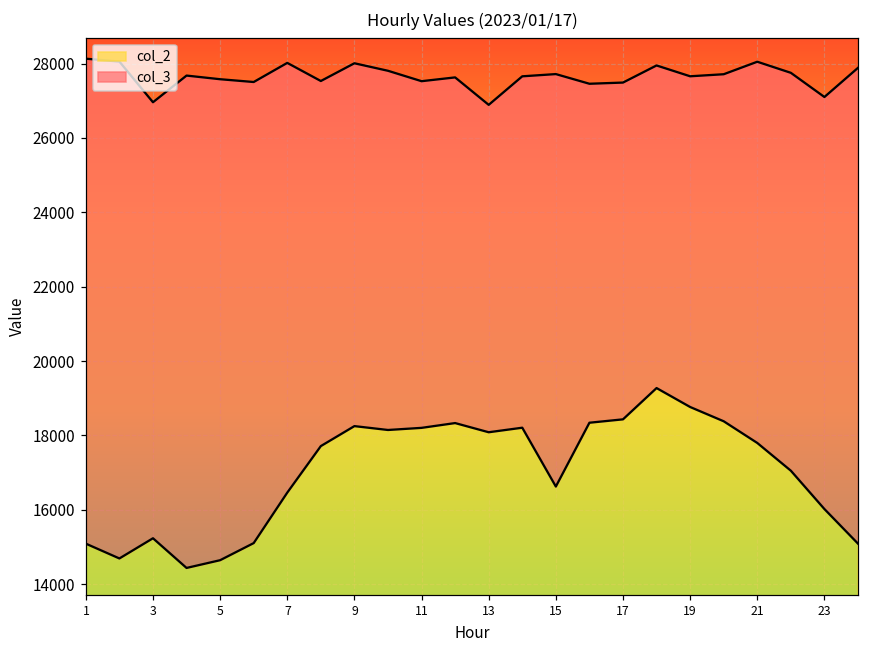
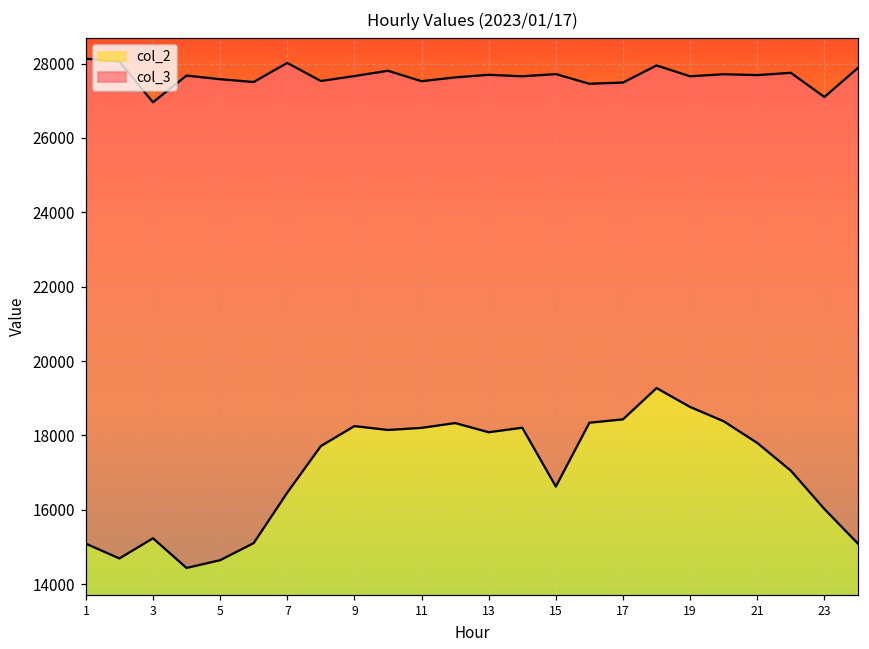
col_3, 9: 28000 -> 27700
col_3, 13: 26900 -> 27700
col_3, 21: 28000 -> 27700
